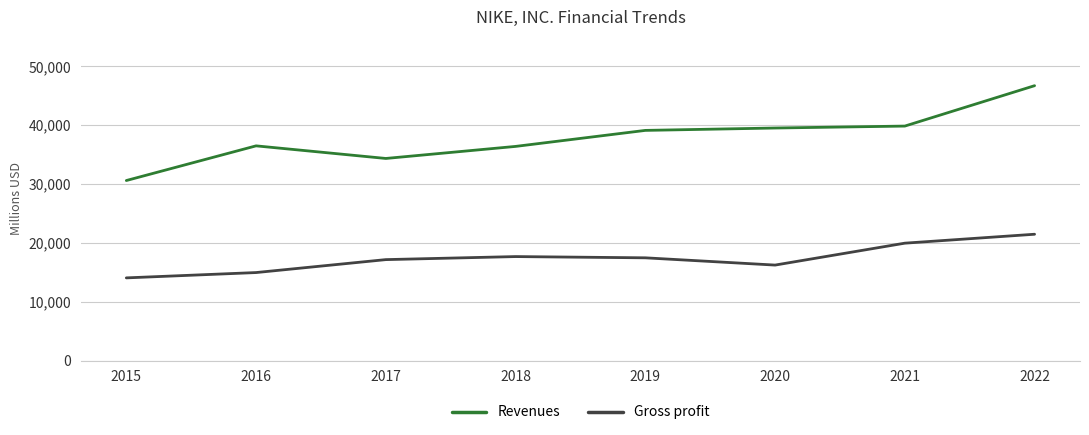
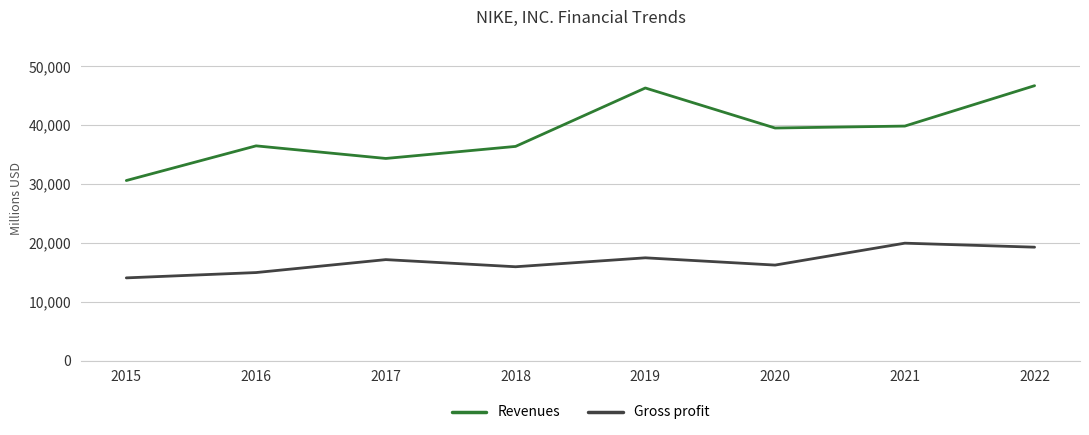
Gross profit, 2018: 18,000 -> 16,000
Revenues, 2019: 39,000 -> 46,000
Gross profit, 2022: 21,000 -> 19,000
